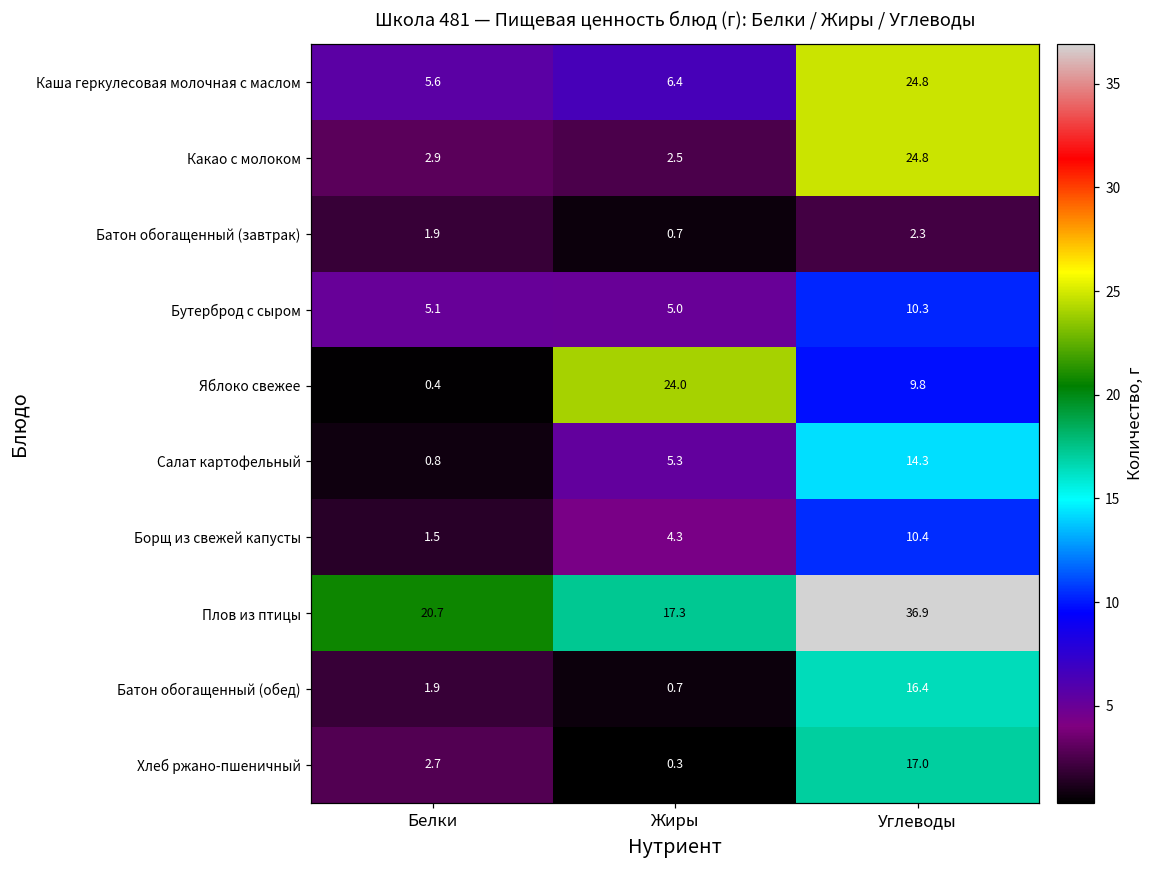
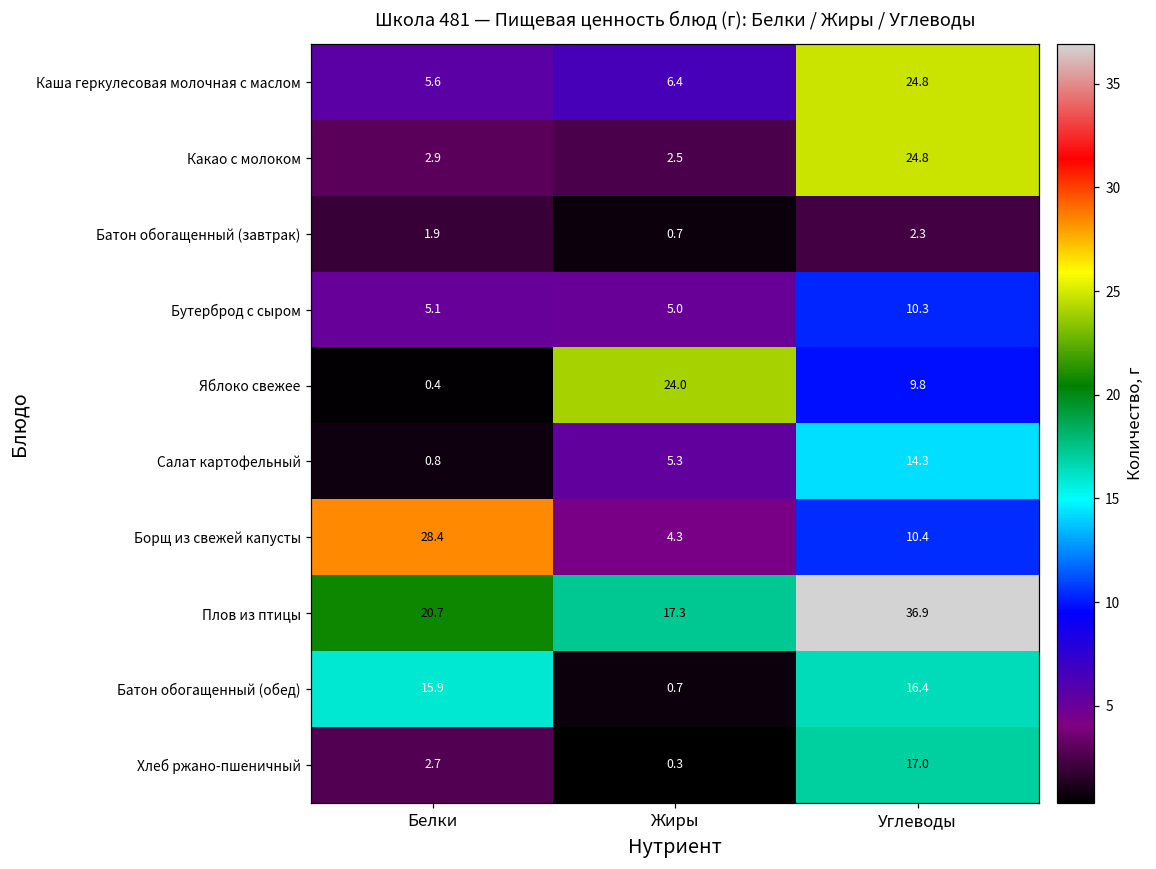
Борщ из свежей капусты, Белки: 1.5 -> 28.4
Батон обогащенный (обед), Белки: 1.9 -> 15.9
